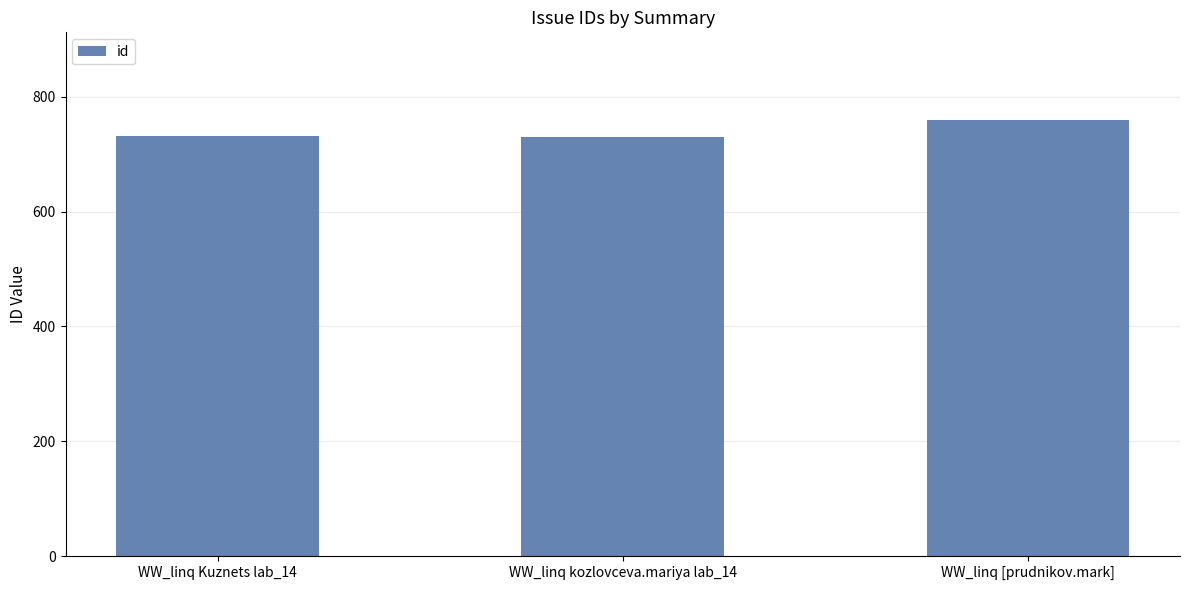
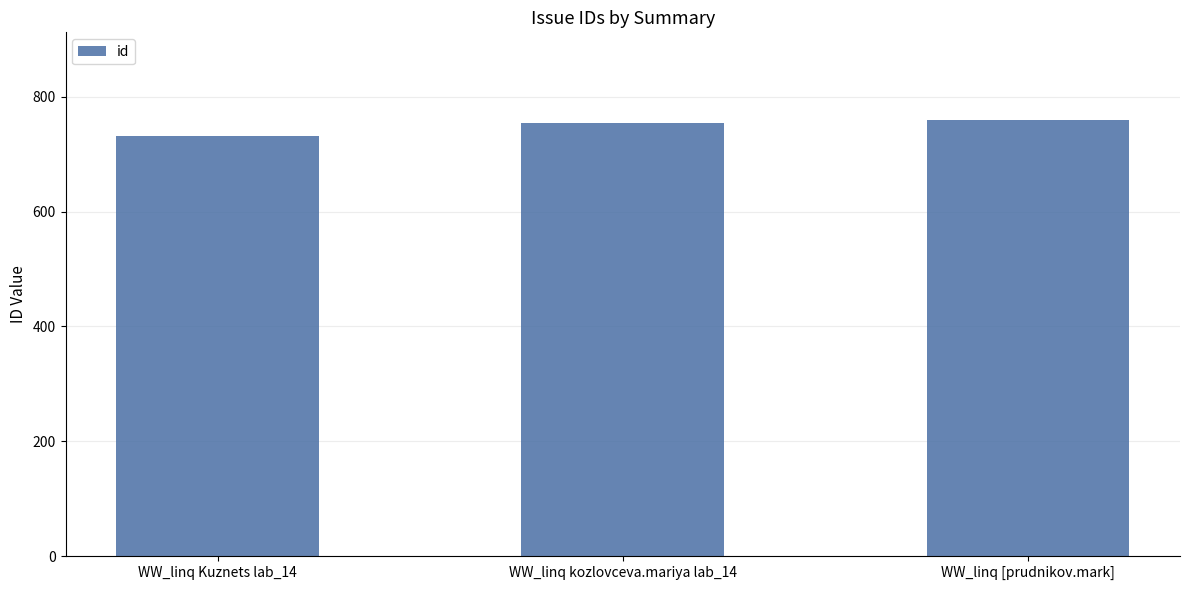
WW_linq kozlovceva.mariya lab_14: 730 -> 750
